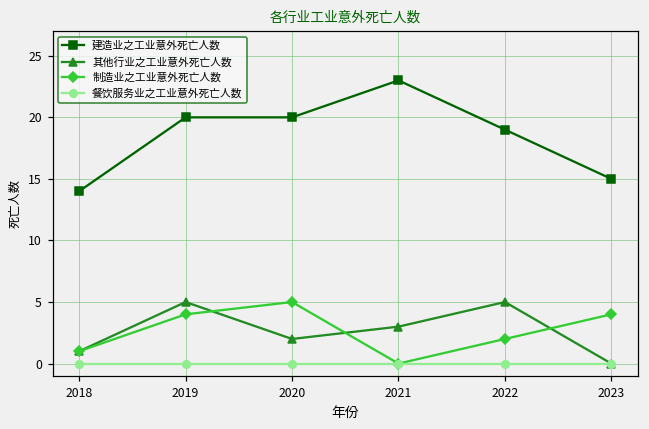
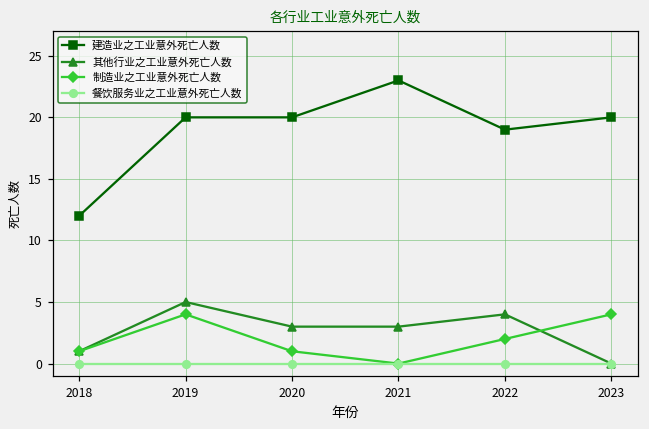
建造业之工业意外死亡人数, 2018: 14 -> 12
其他行业之工业意外死亡人数, 2020: 2 -> 3
制造业之工业意外死亡人数, 2020: 5 -> 1
其他行业之工业意外死亡人数, 2022: 5 -> 4
建造业之工业意外死亡人数, 2023: 15 -> 20
